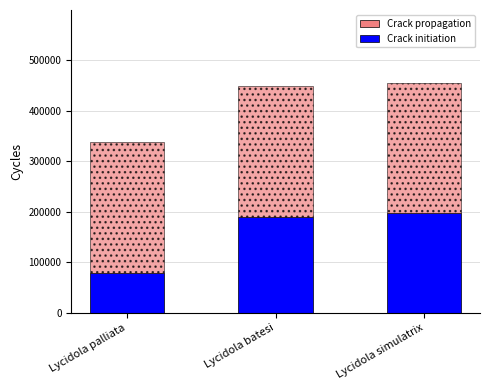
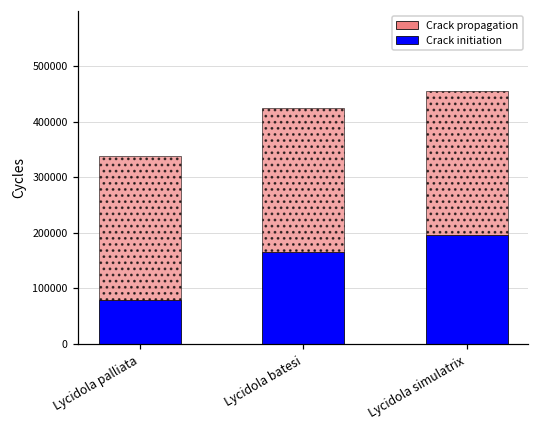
Crack initiation, Lycidola batesi: 190000 -> 170000
